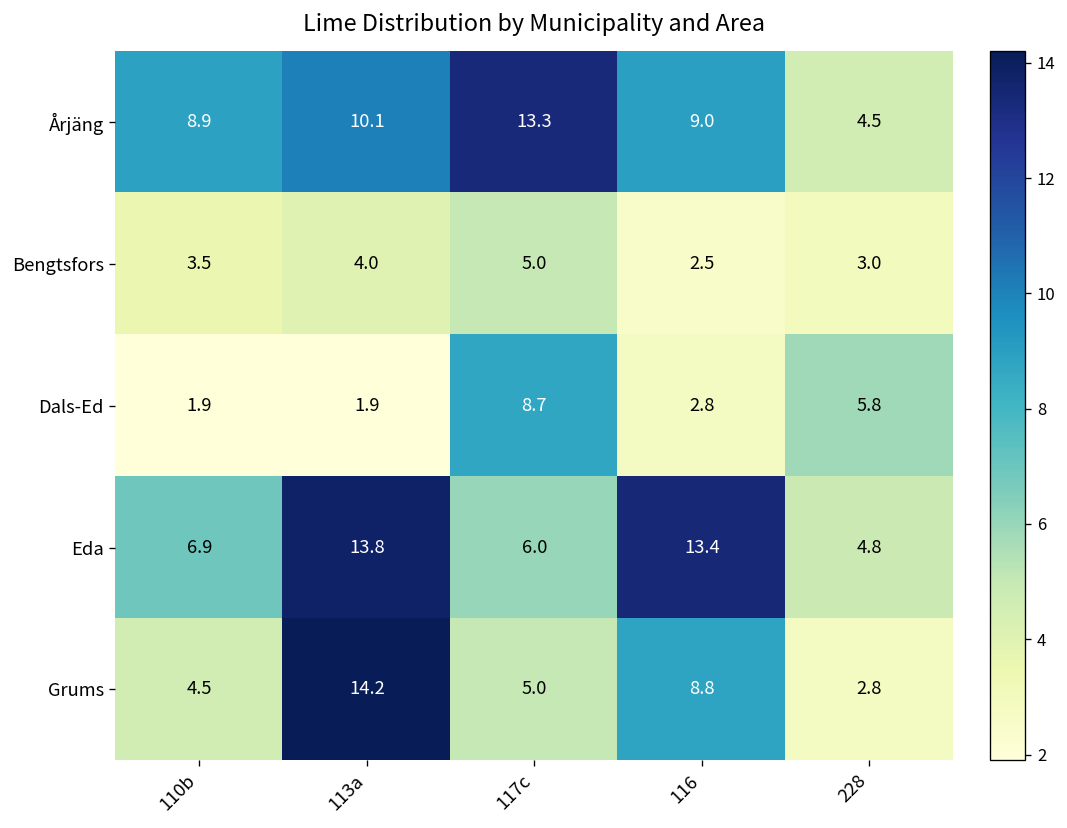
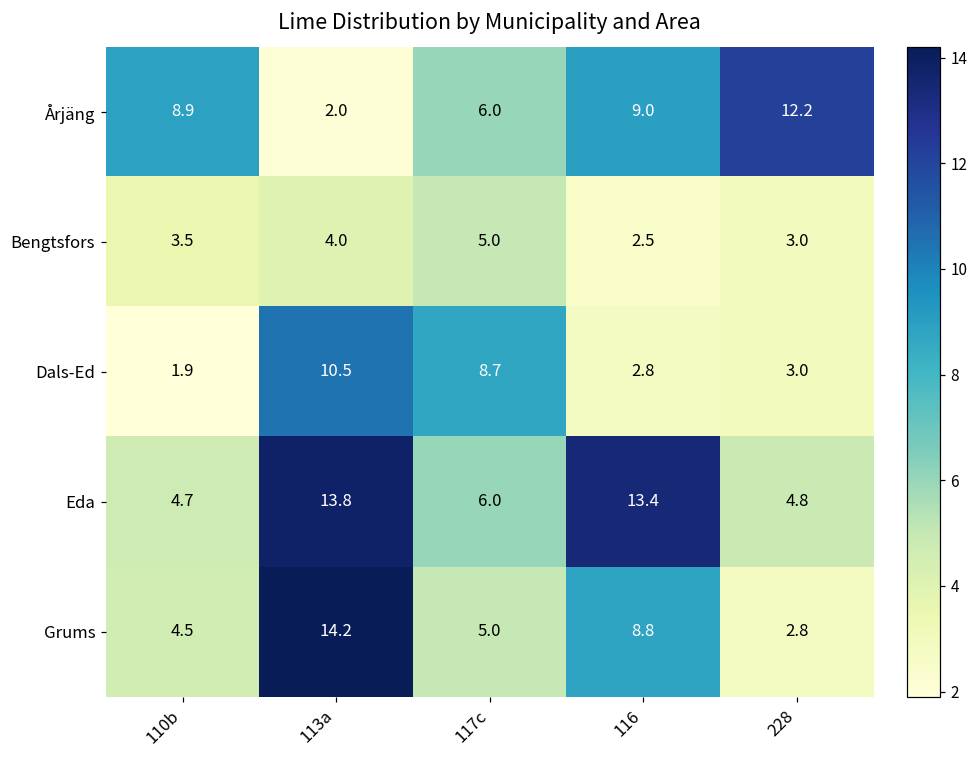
Årjäng, 113a: 10.1 -> 2.0
Årjäng, 117c: 13.3 -> 6.0
Årjäng, 228: 4.5 -> 12.2
Dals-Ed, 113a: 1.9 -> 10.5
Dals-Ed, 228: 5.8 -> 3.0
Eda, 110b: 6.9 -> 4.7
